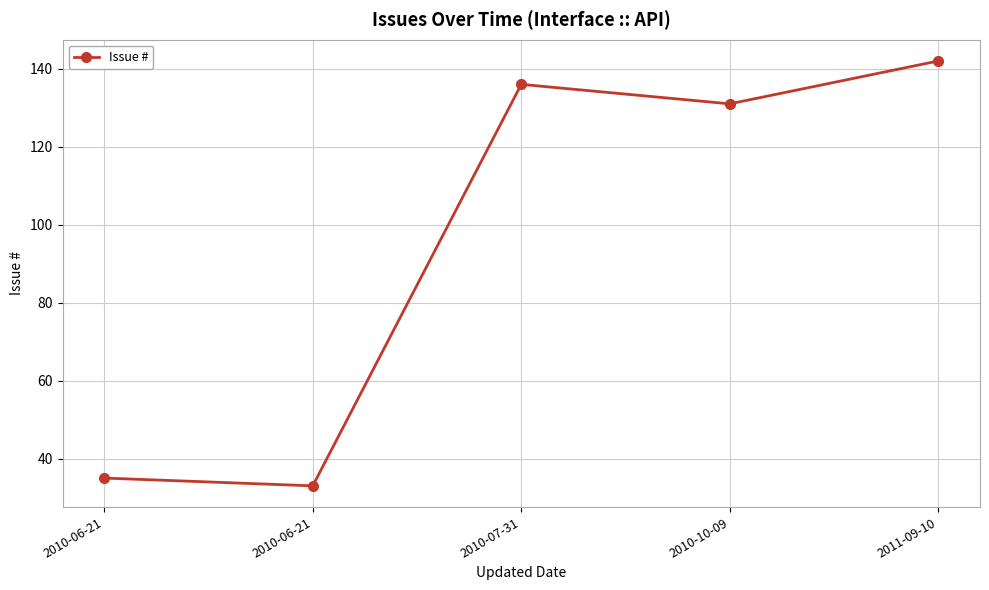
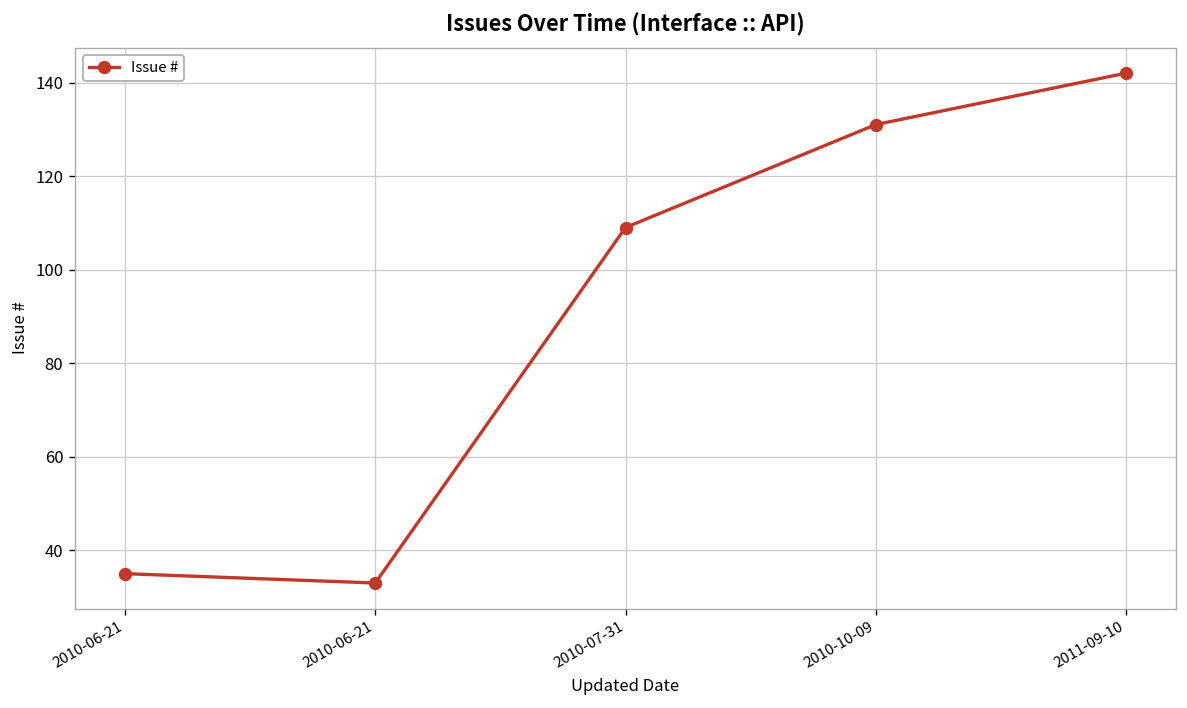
2010-07-31: 136 -> 109
